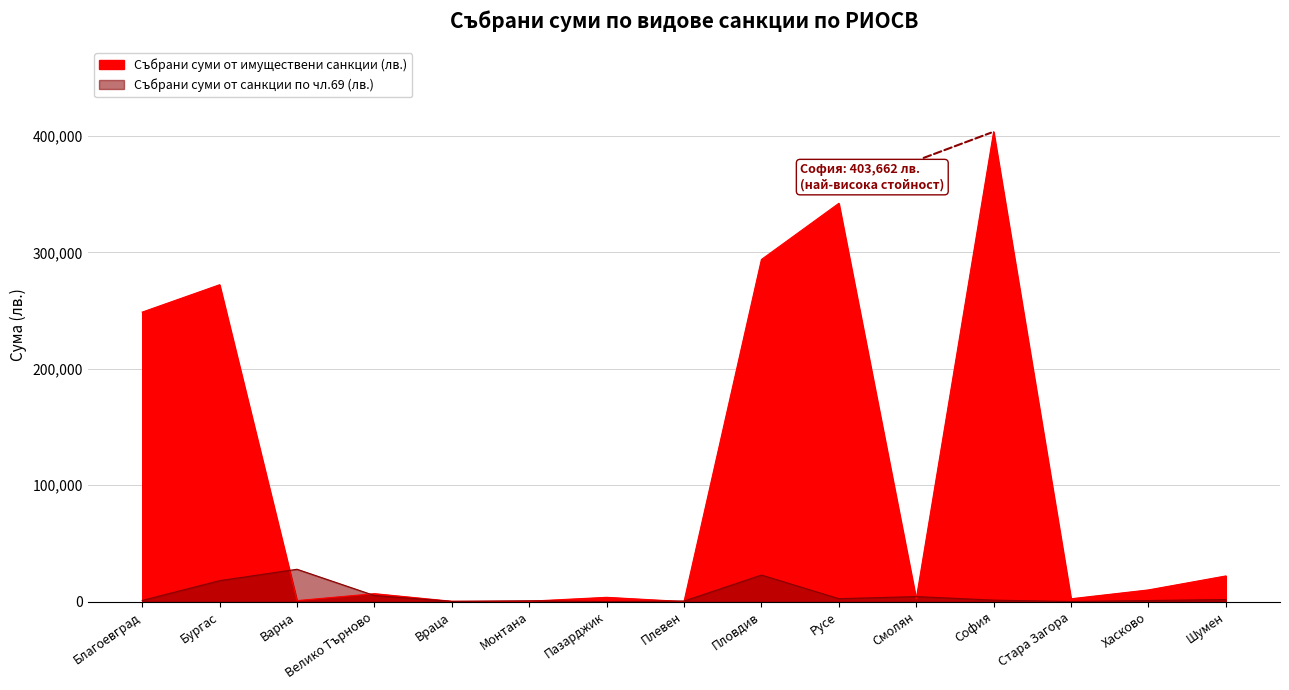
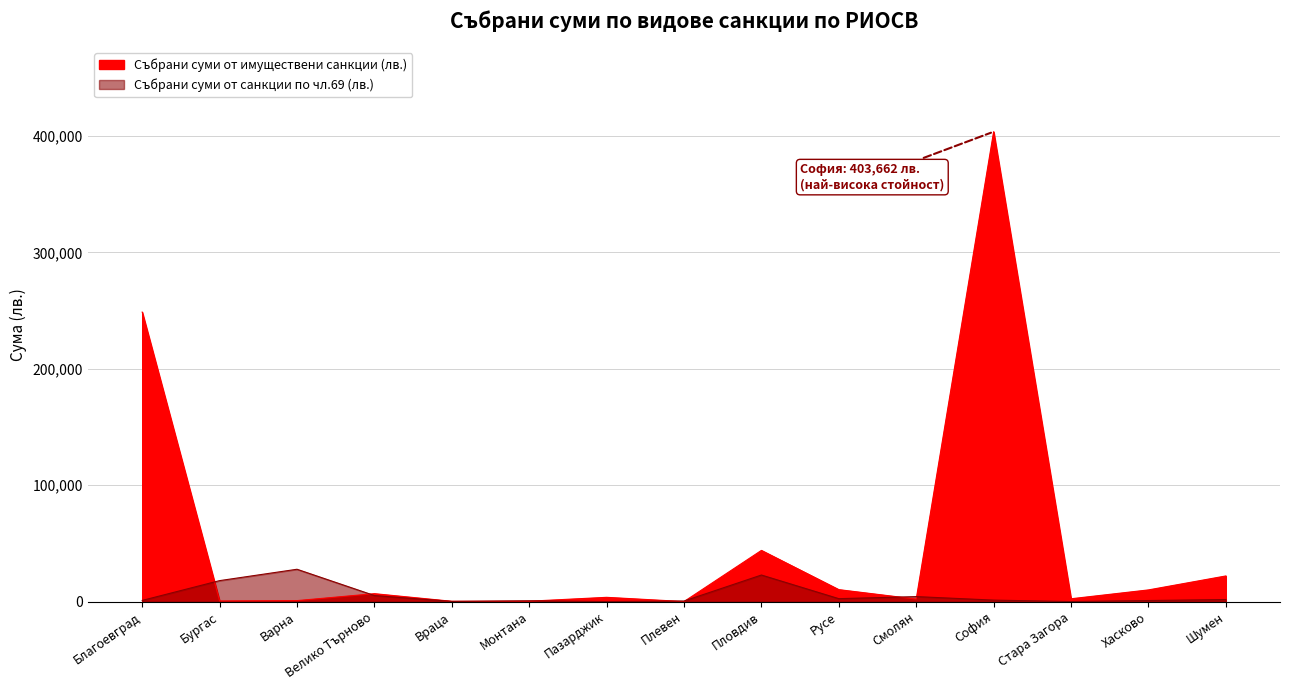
Събрани суми от имуществени санкции (лв.), Бургас: 272,000 -> 1,000
Събрани суми от имуществени санкции (лв.), Пловдив: 294,000 -> 44,000
Събрани суми от имуществени санкции (лв.), Русе: 342,000 -> 10,000
